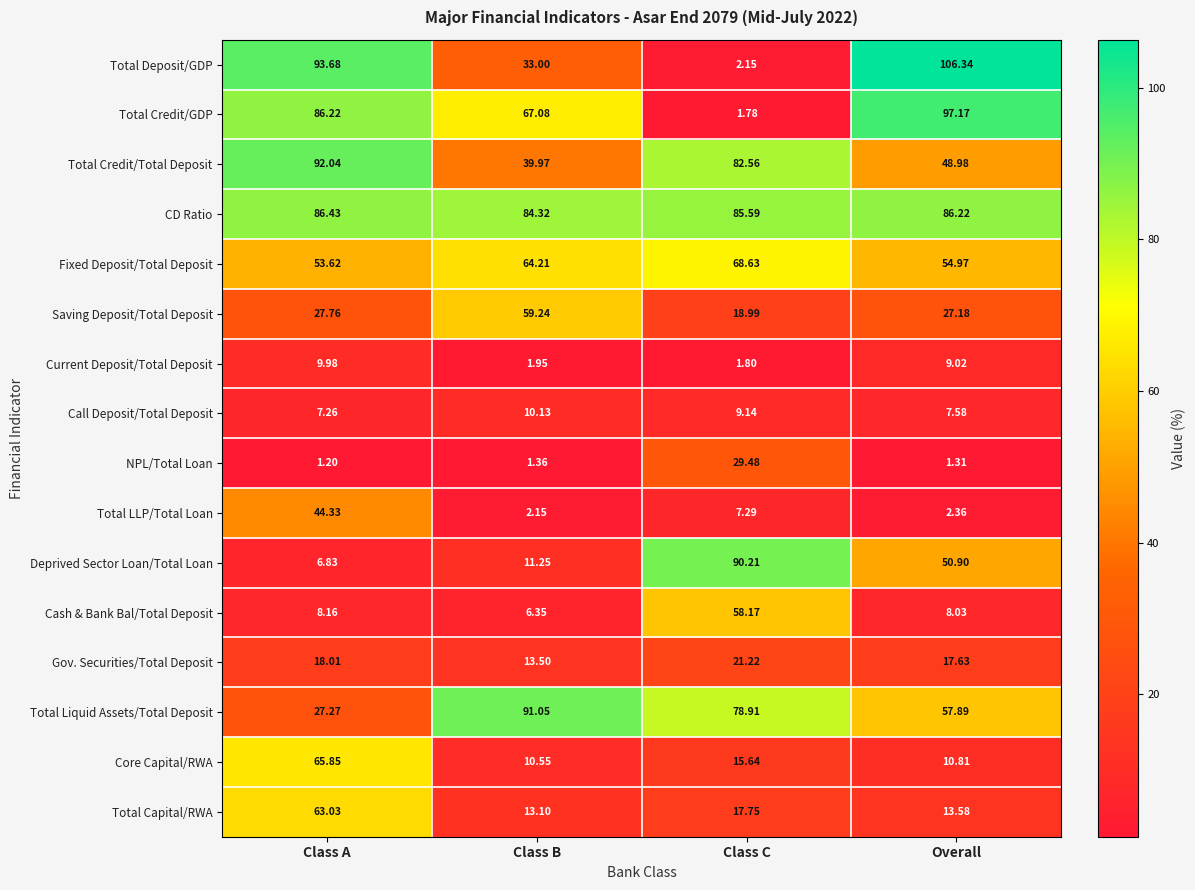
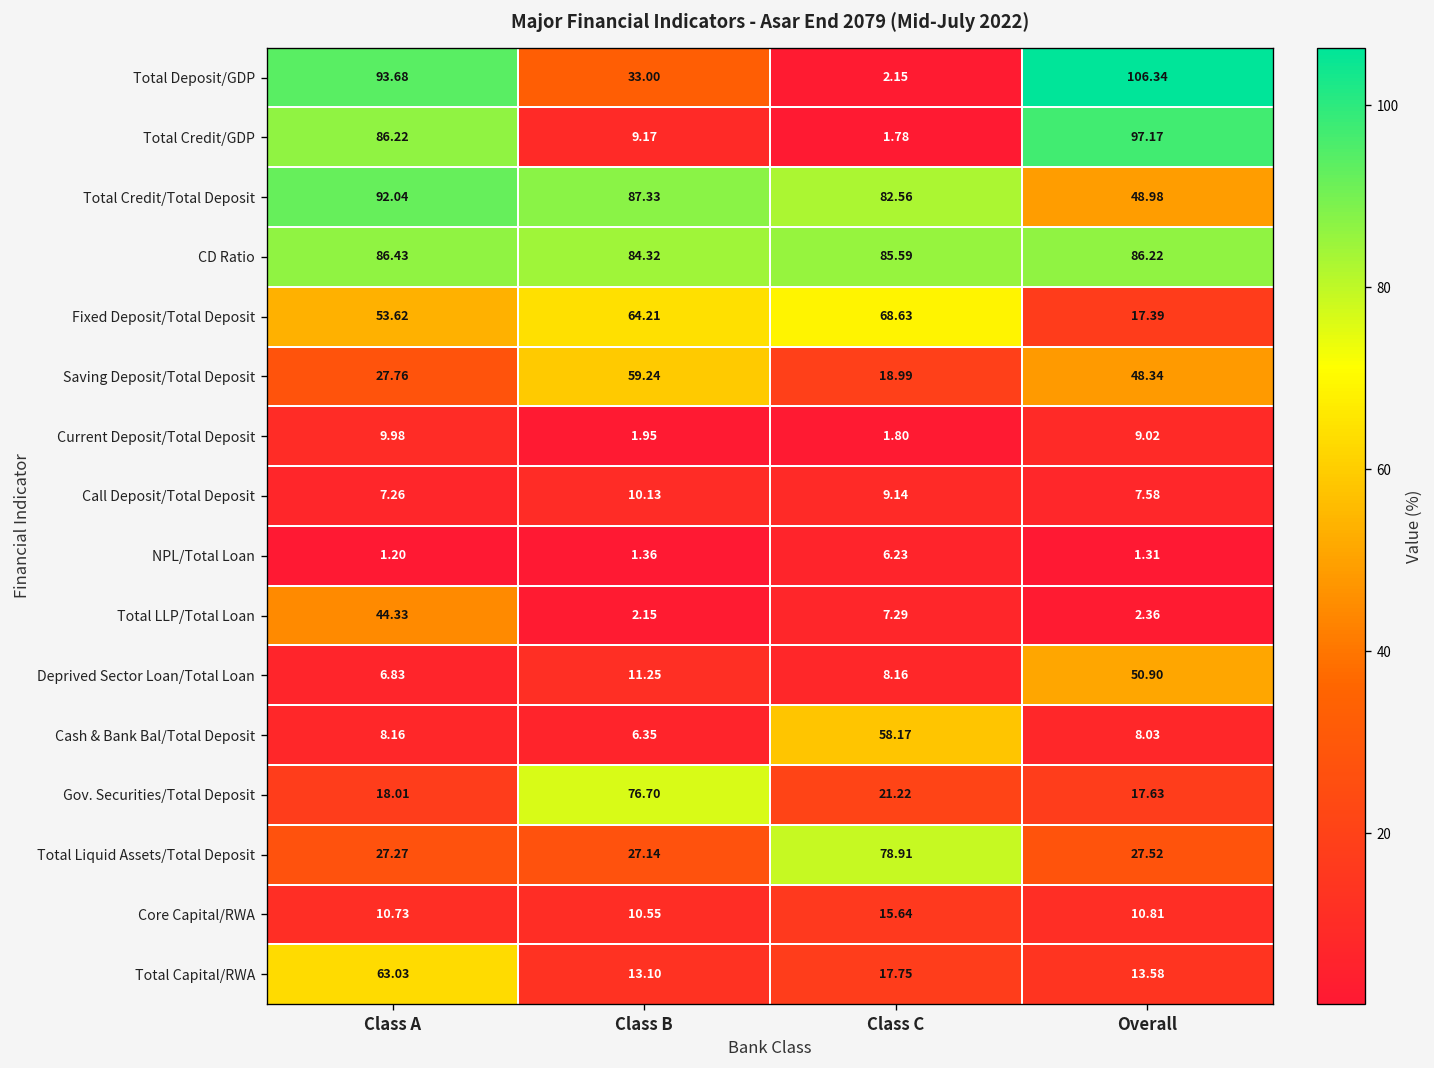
Total Credit/GDP, Class B: 67.08 -> 9.17
Total Credit/Total Deposit, Class B: 39.97 -> 87.33
Fixed Deposit/Total Deposit, Overall: 54.97 -> 17.39
Saving Deposit/Total Deposit, Overall: 27.18 -> 48.34
NPL/Total Loan, Class C: 29.48 -> 6.23
Deprived Sector Loan/Total Loan, Class C: 90.21 -> 8.16
Gov. Securities/Total Deposit, Class B: 13.50 -> 76.70
Total Liquid Assets/Total Deposit, Class B: 91.05 -> 27.14
Total Liquid Assets/Total Deposit, Overall: 57.89 -> 27.52
Core Capital/RWA, Class A: 65.85 -> 10.73
